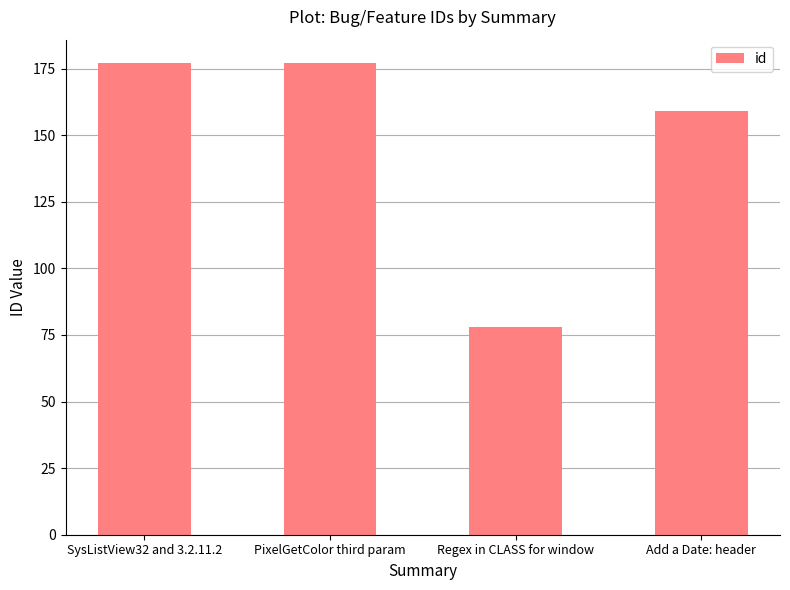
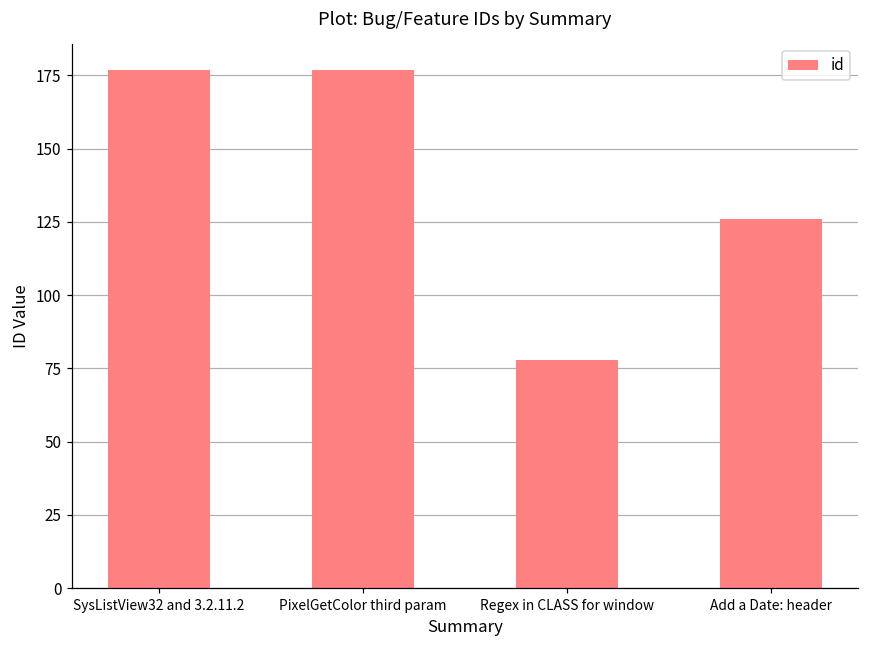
Add a Date: header: 159 -> 126
